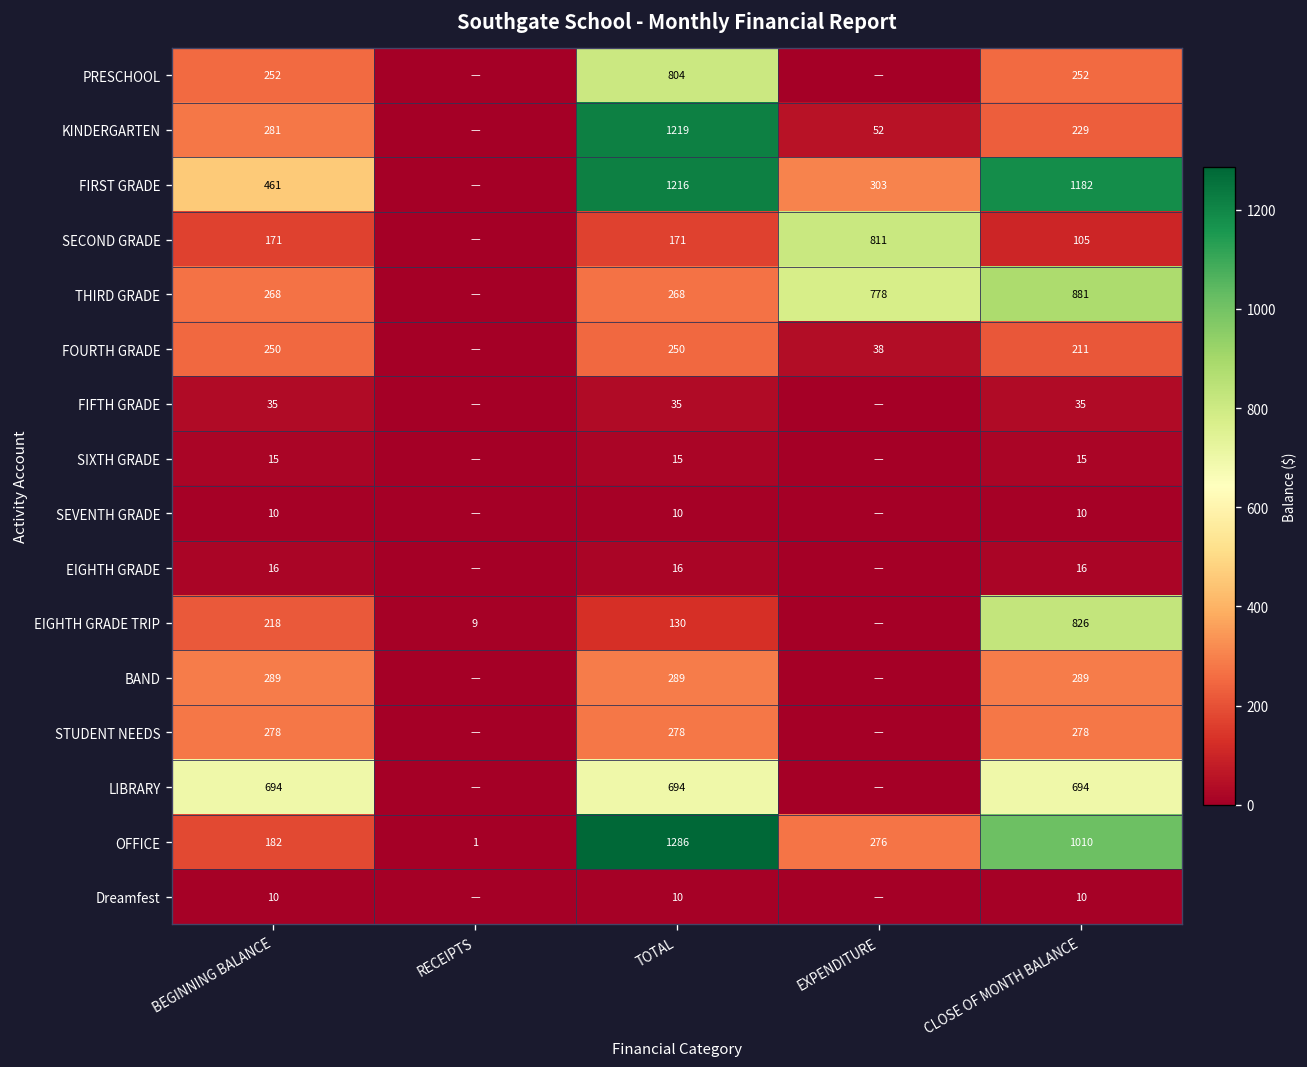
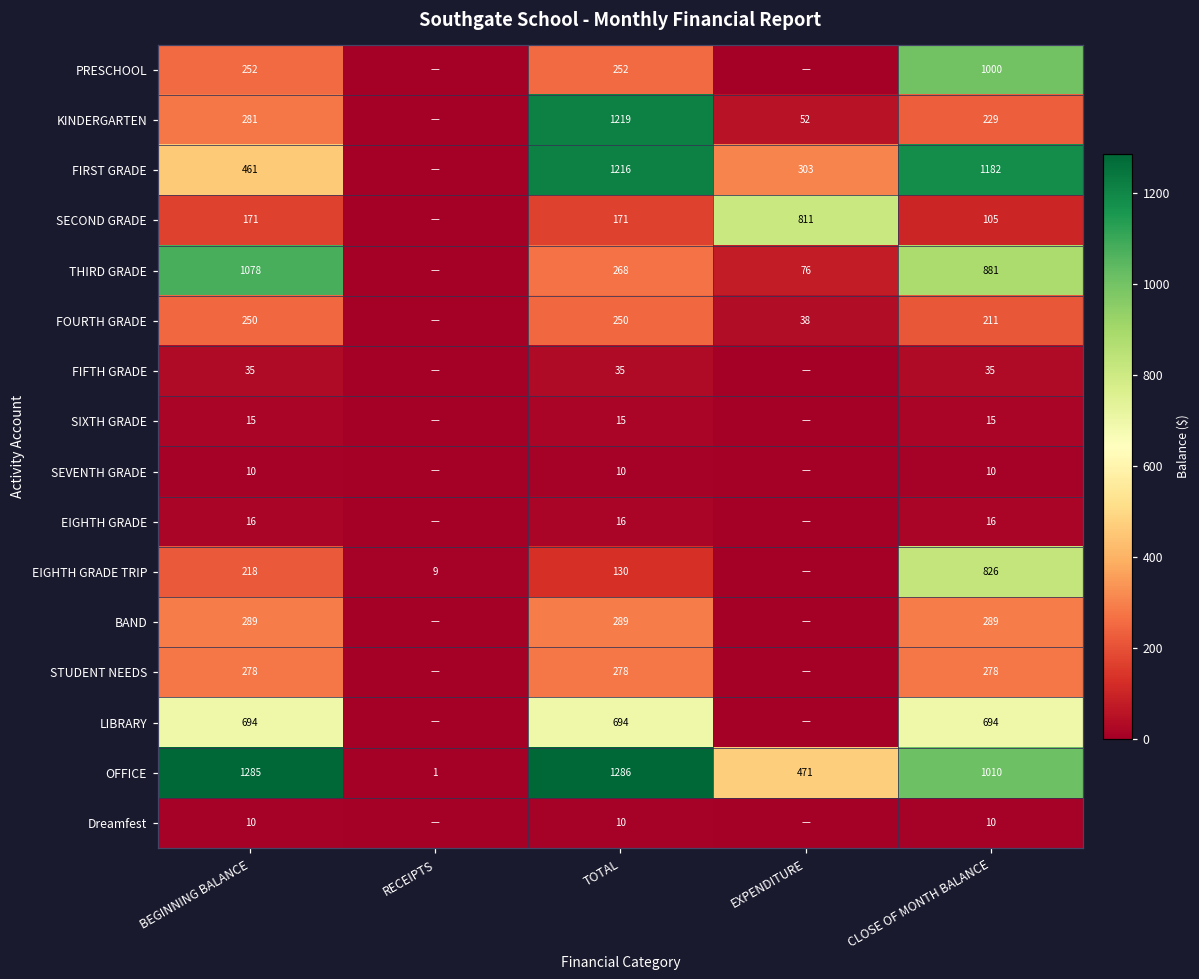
PRESCHOOL, TOTAL: 804 -> 252
PRESCHOOL, CLOSE OF MONTH BALANCE: 252 -> 1000
THIRD GRADE, BEGINNING BALANCE: 268 -> 1078
THIRD GRADE, EXPENDITURE: 778 -> 76
OFFICE, BEGINNING BALANCE: 182 -> 1285
OFFICE, EXPENDITURE: 276 -> 471
